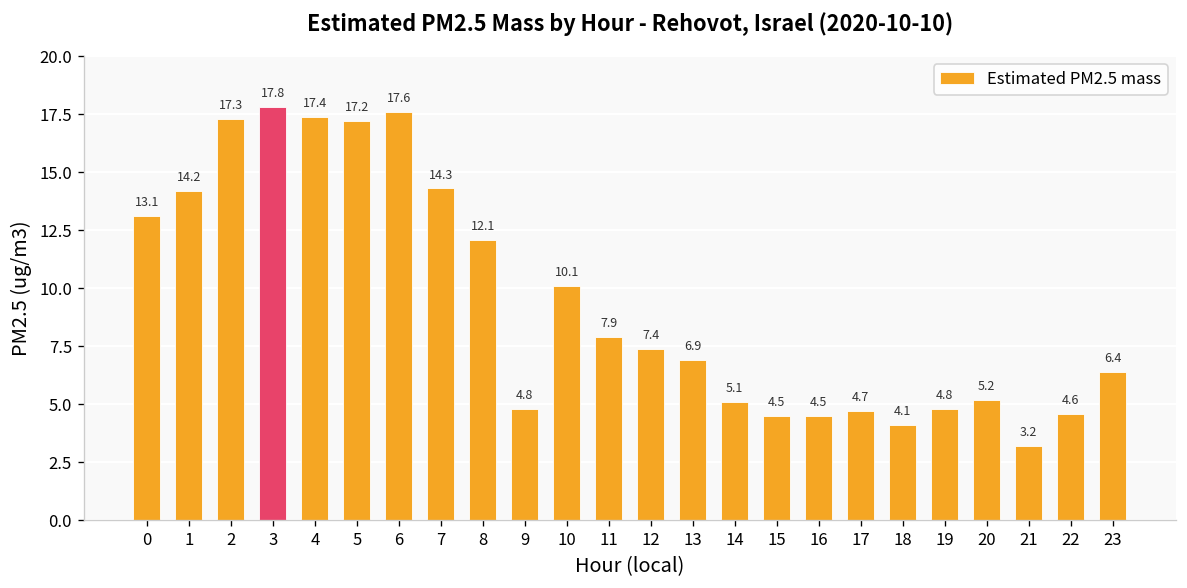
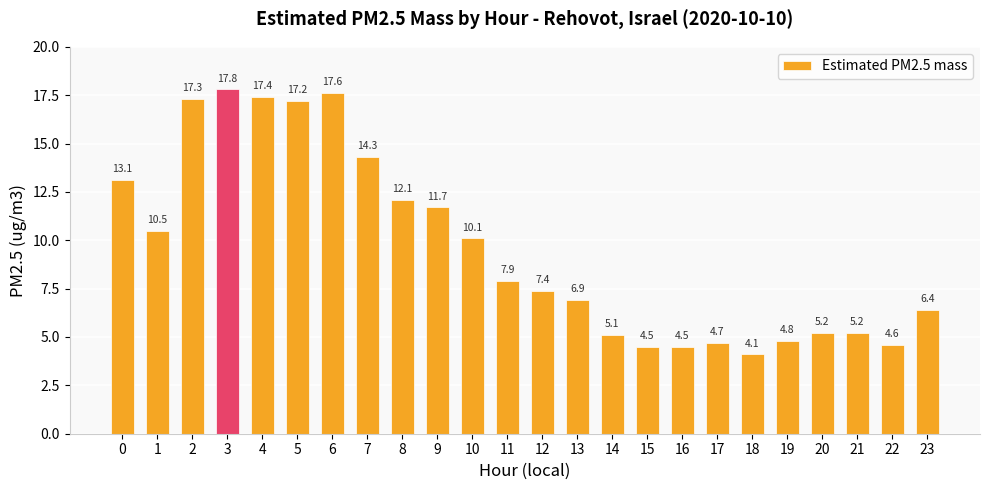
1: 14.2 -> 10.5
9: 4.8 -> 11.7
21: 3.2 -> 5.2
